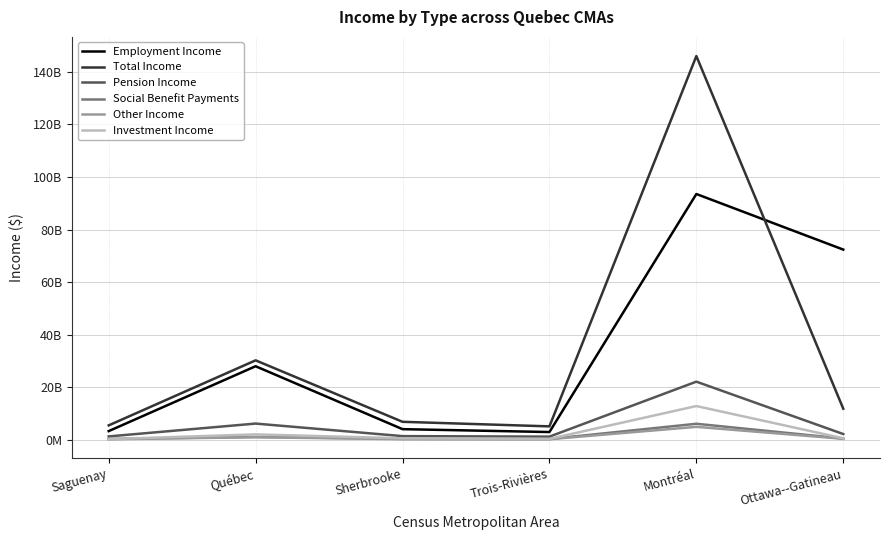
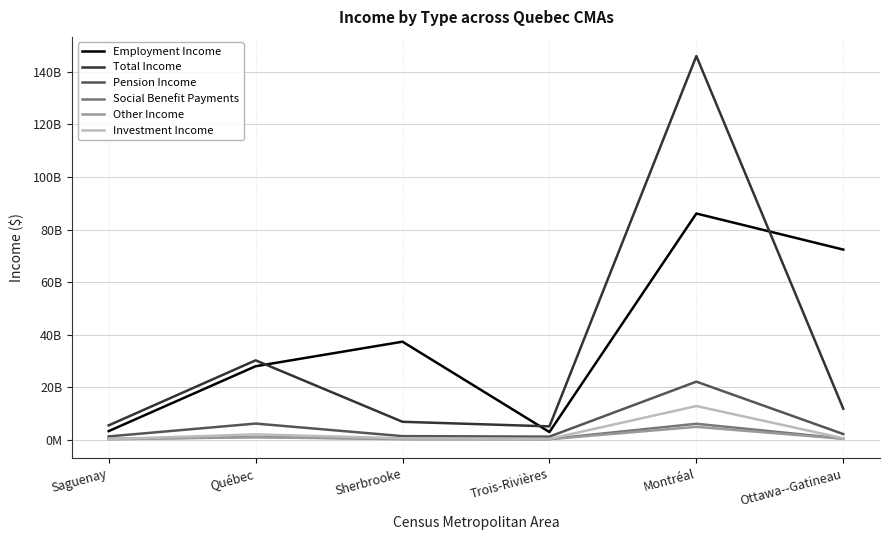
Employment Income, Sherbrooke: 4000000000 -> 37000000000
Employment Income, Montréal: 94000000000 -> 86000000000
